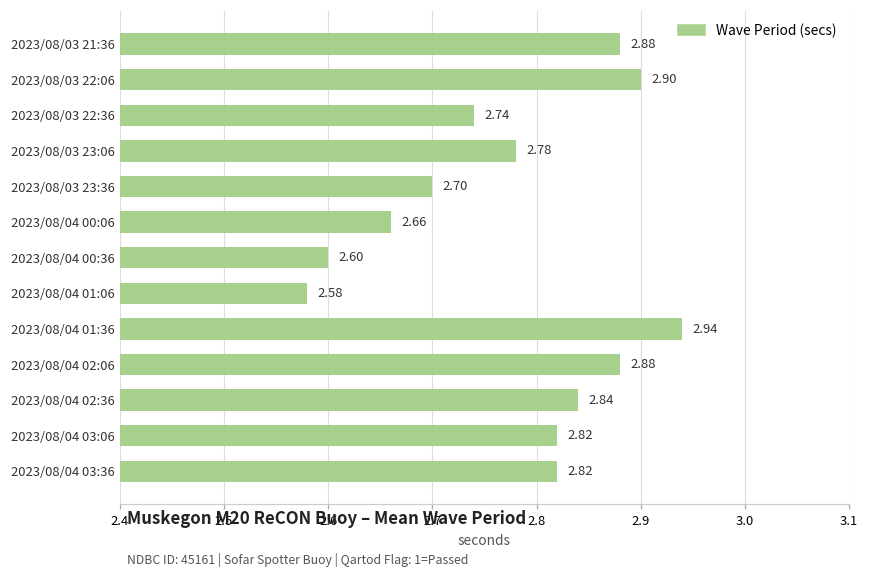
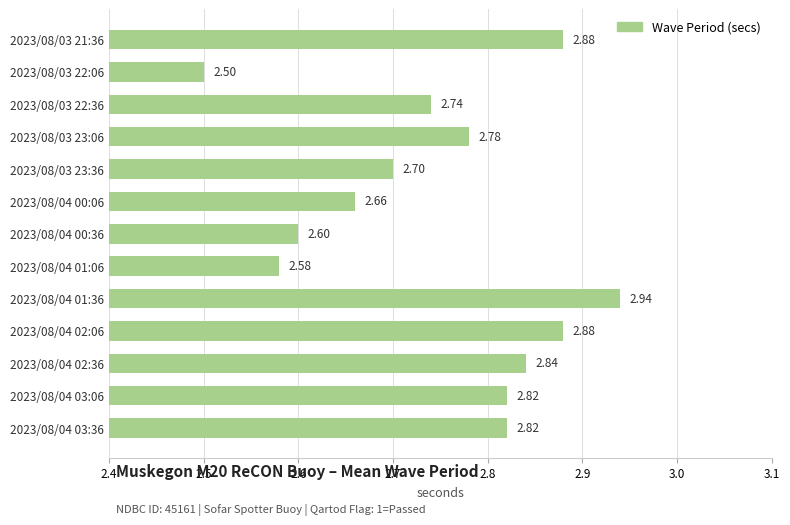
2023/08/03 22:06: 2.90 -> 2.50
